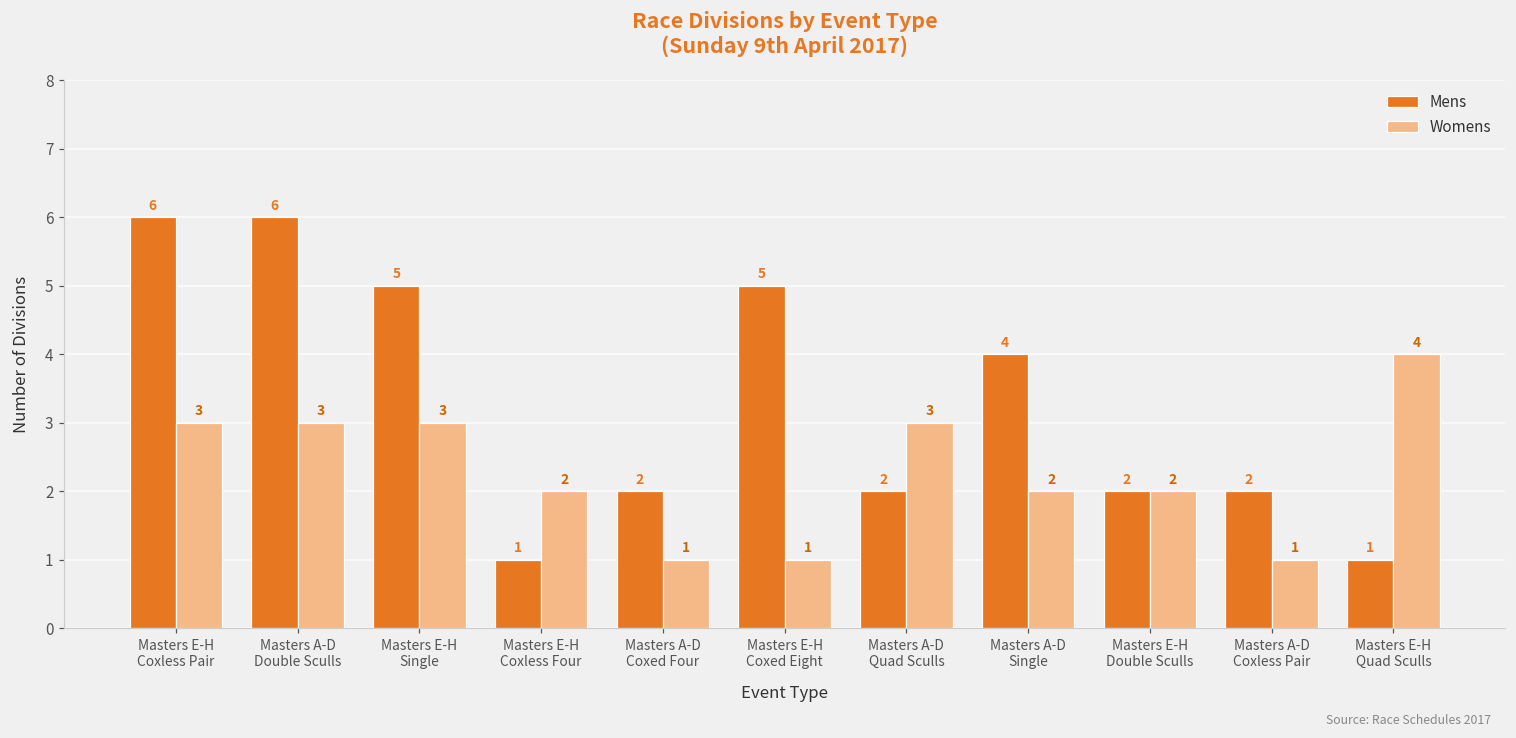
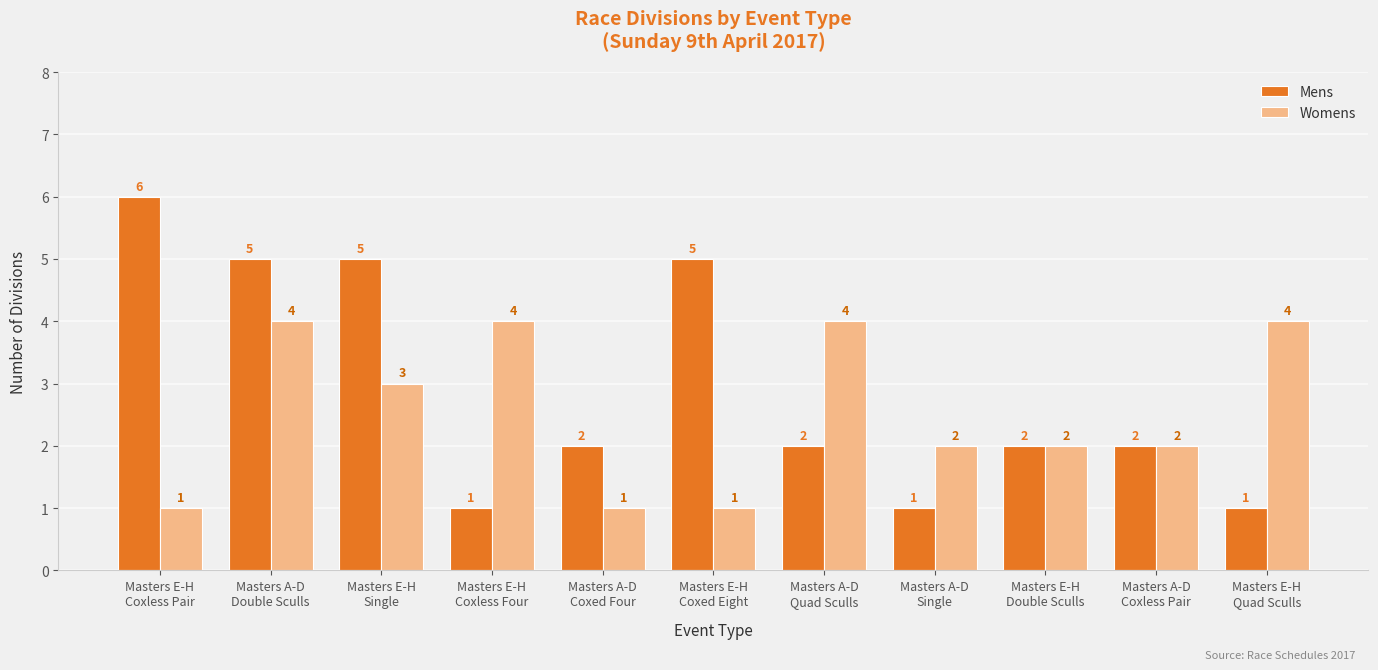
Womens, Masters E-H Coxless Pair: 3 -> 1
Mens, Masters A-D Double Sculls: 6 -> 5
Womens, Masters A-D Double Sculls: 3 -> 4
Womens, Masters E-H Coxless Four: 2 -> 4
Womens, Masters A-D Quad Sculls: 3 -> 4
Mens, Masters A-D Single: 4 -> 1
Womens, Masters A-D Coxless Pair: 1 -> 2
